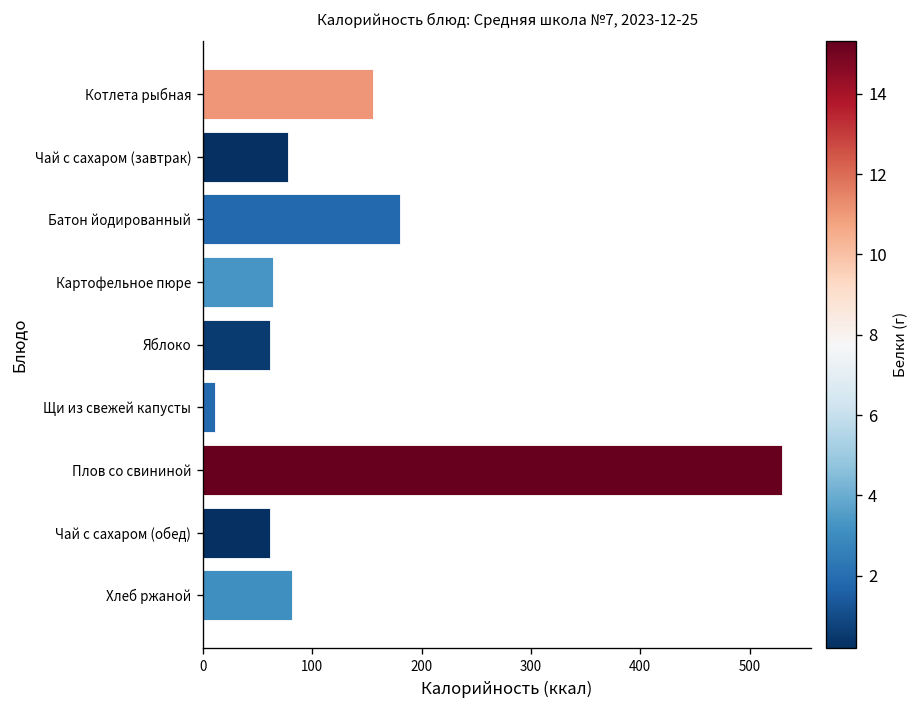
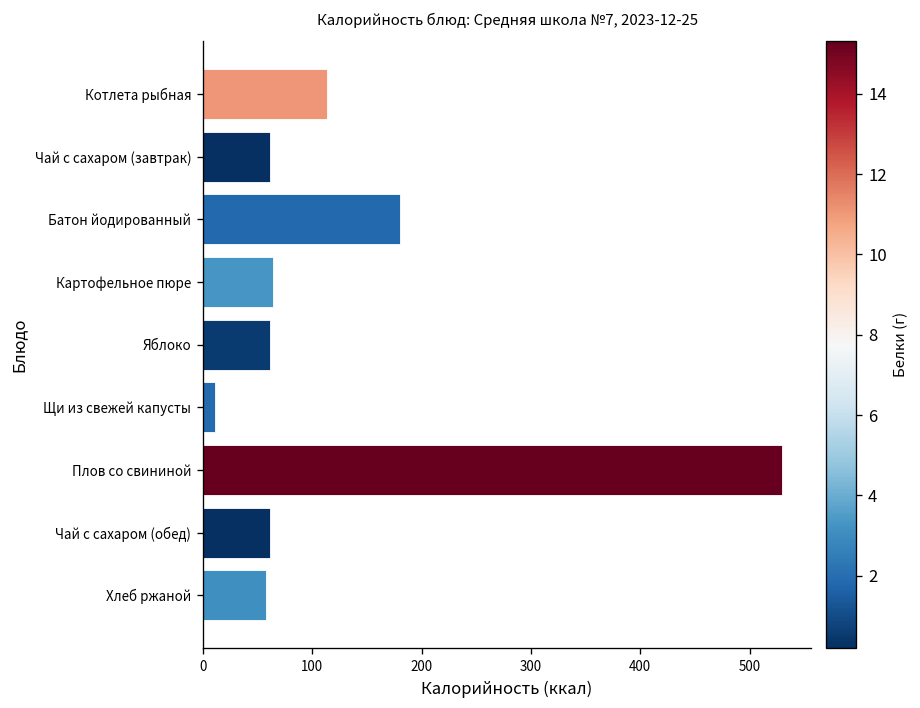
Котлета рыбная: 160 -> 110
Чай с сахаром (завтрак): 80 -> 60
Хлеб ржаной: 80 -> 60
